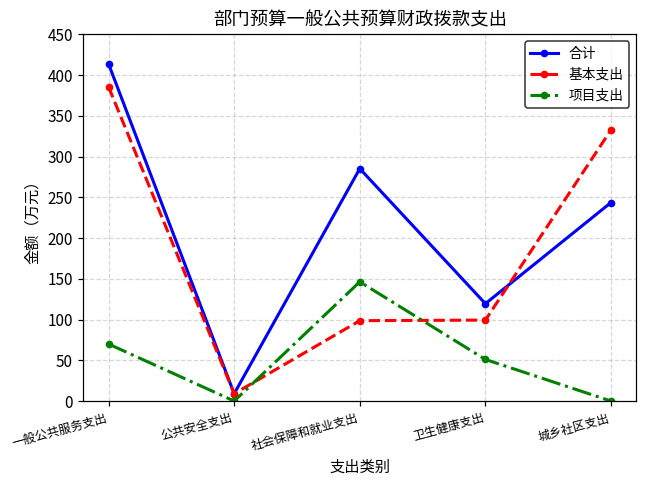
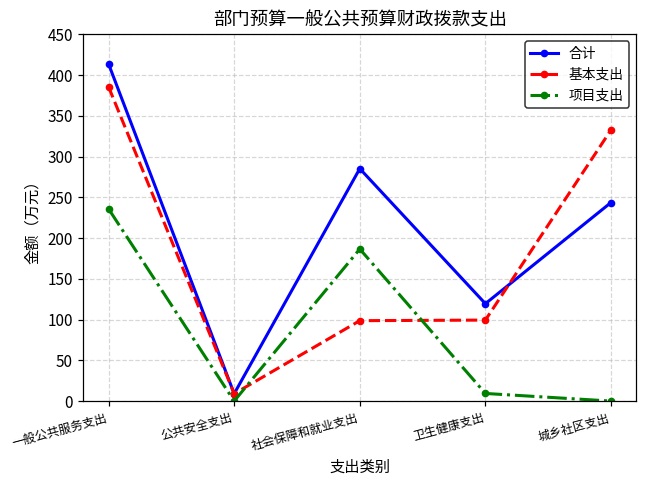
项目支出, 一般公共服务支出: 70 -> 240
项目支出, 社会保障和就业支出: 150 -> 190
项目支出, 卫生健康支出: 50 -> 10
